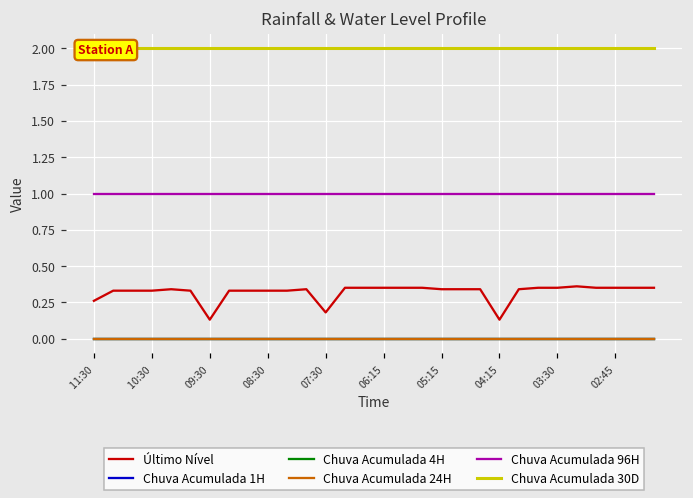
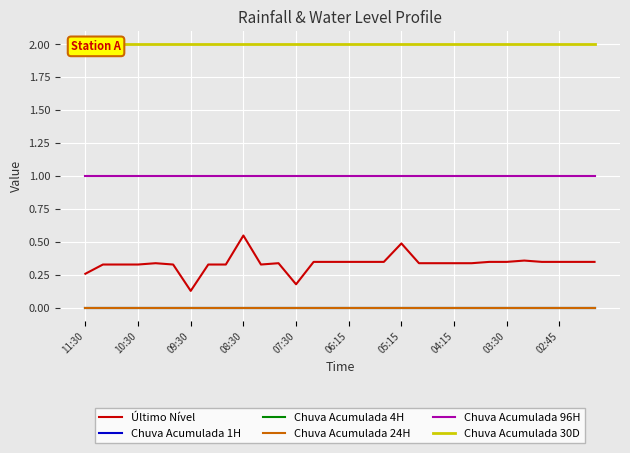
Último Nível, 08:30: 0.33 -> 0.55
Último Nível, 05:15: 0.34 -> 0.49
Último Nível, 04:15: 0.13 -> 0.34
